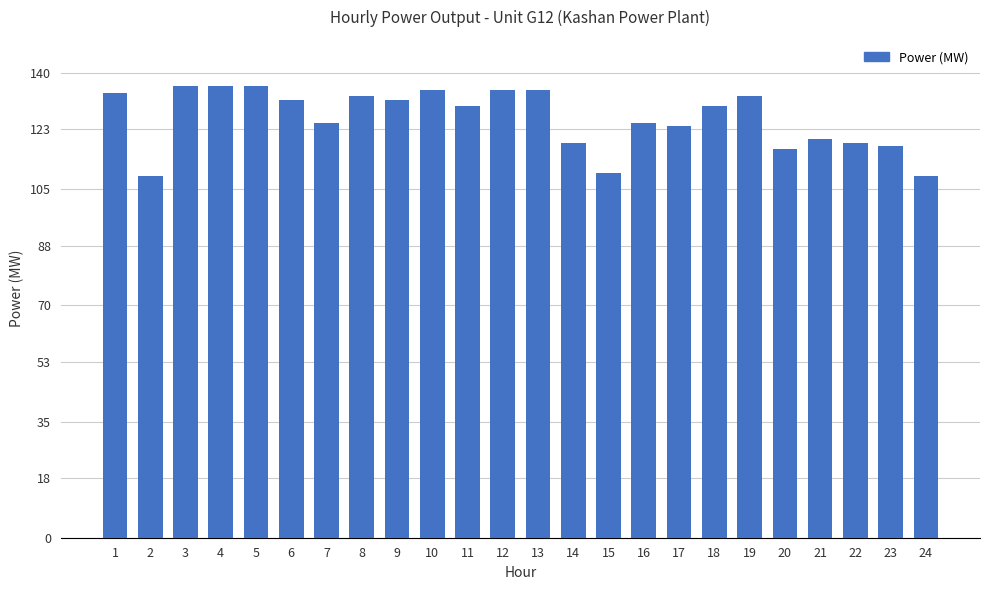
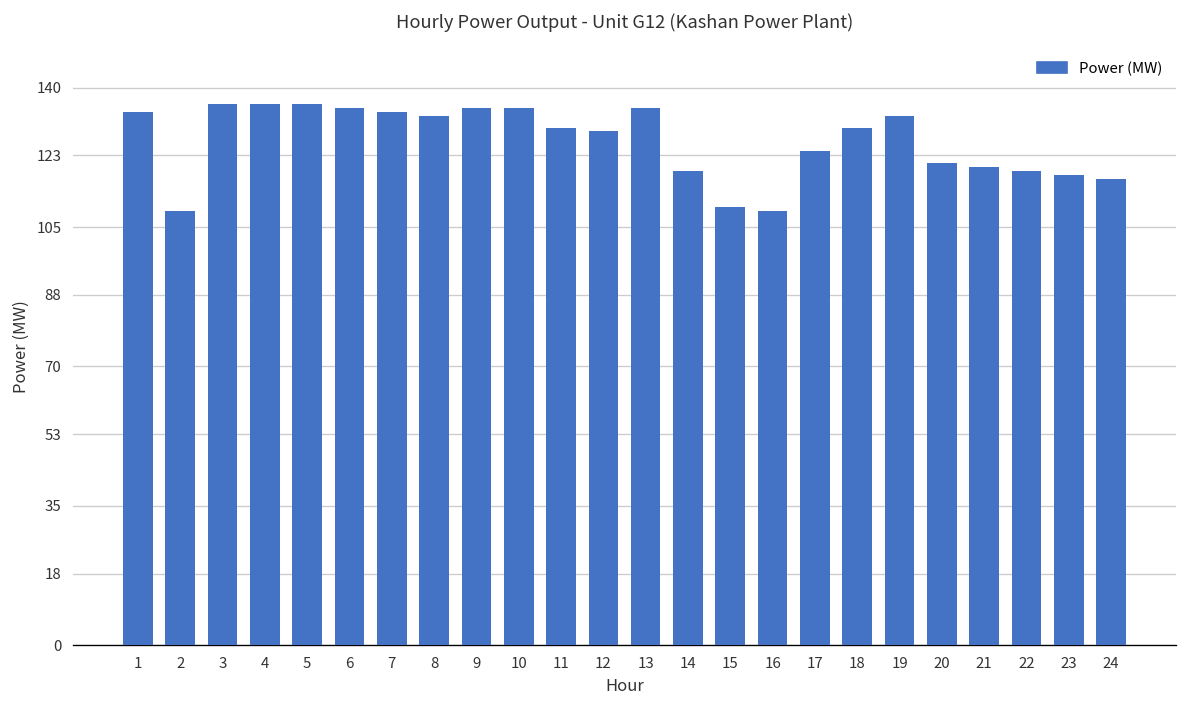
6: 132 -> 135
7: 125 -> 134
9: 132 -> 135
12: 135 -> 129
16: 125 -> 109
20: 117 -> 121
24: 109 -> 117
